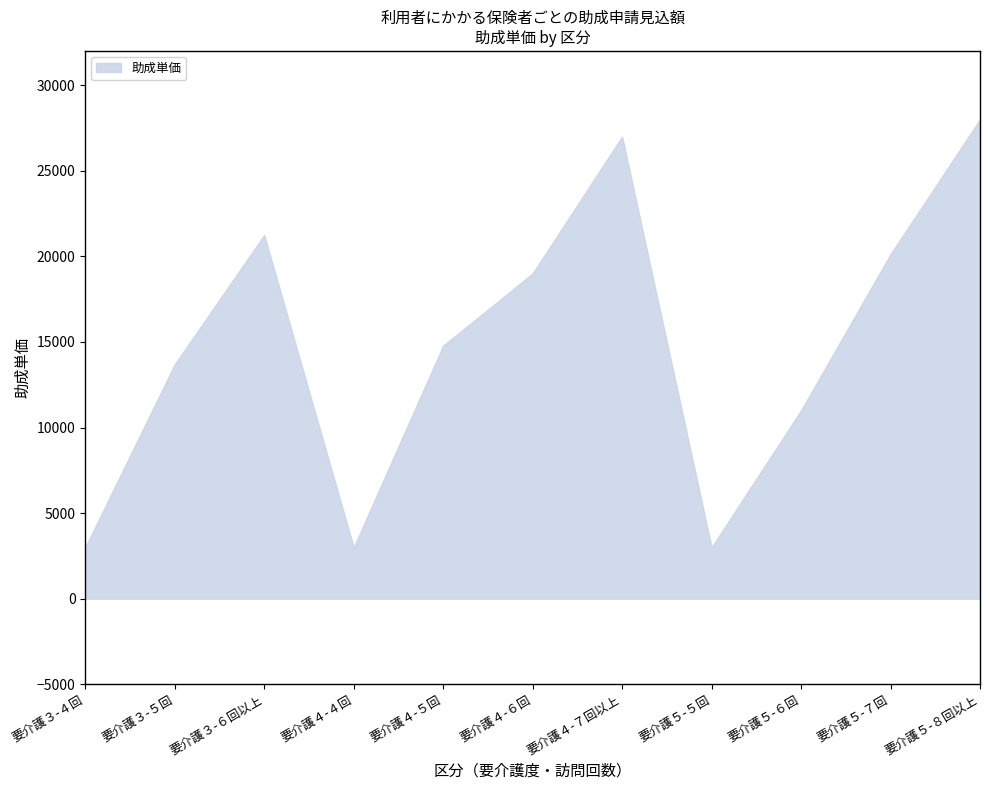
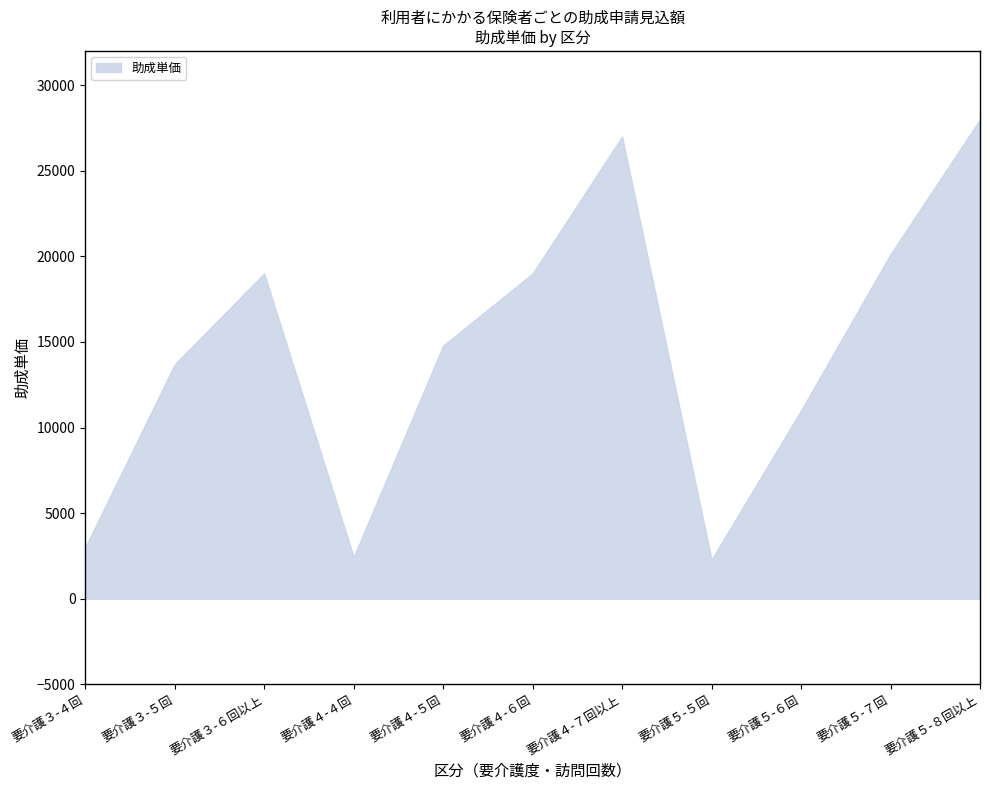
要介護３-６回以上: 21200 -> 19000
要介護４-４回: 3000 -> 2400
要介護５-５回: 3000 -> 2300
